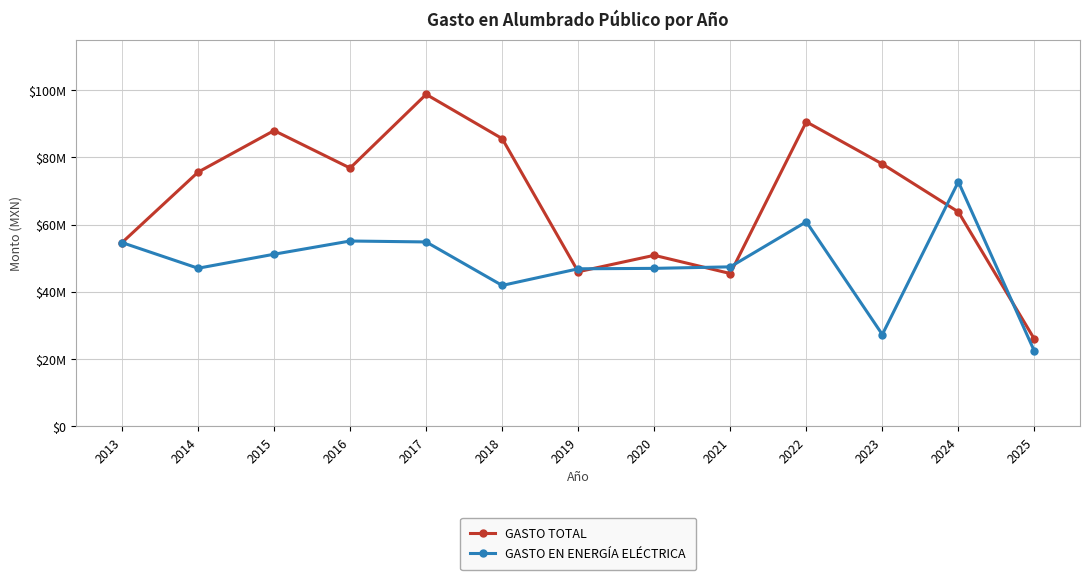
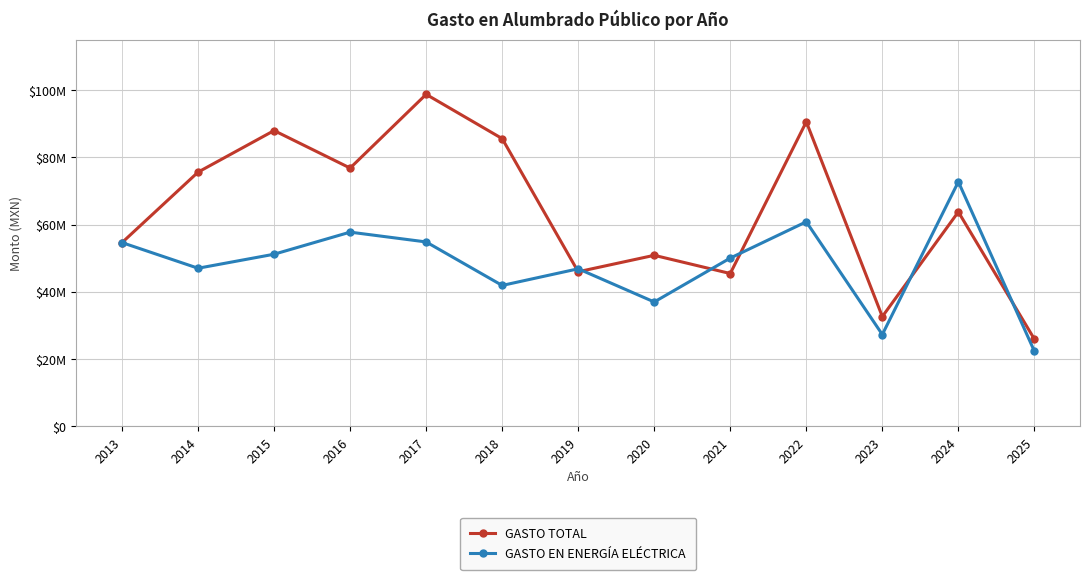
GASTO EN ENERGÍA ELÉCTRICA, 2016: $55000000 -> $58000000
GASTO EN ENERGÍA ELÉCTRICA, 2020: $47000000 -> $37000000
GASTO EN ENERGÍA ELÉCTRICA, 2021: $47000000 -> $50000000
GASTO TOTAL, 2023: $78000000 -> $33000000
